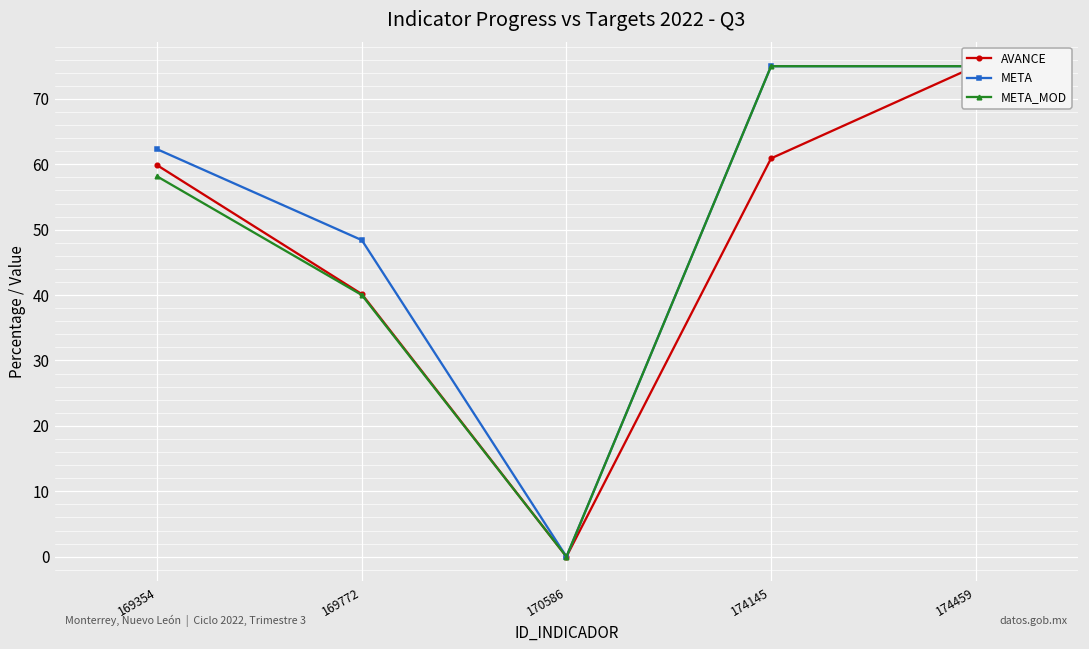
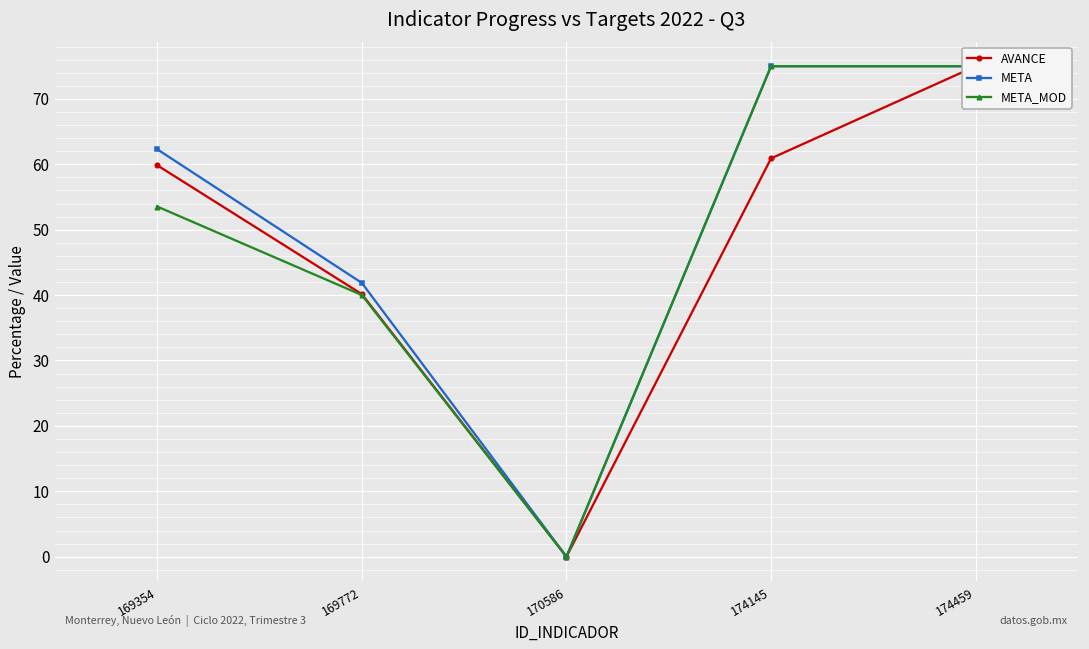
META_MOD, 169354: 58 -> 54
META, 169772: 48 -> 42
